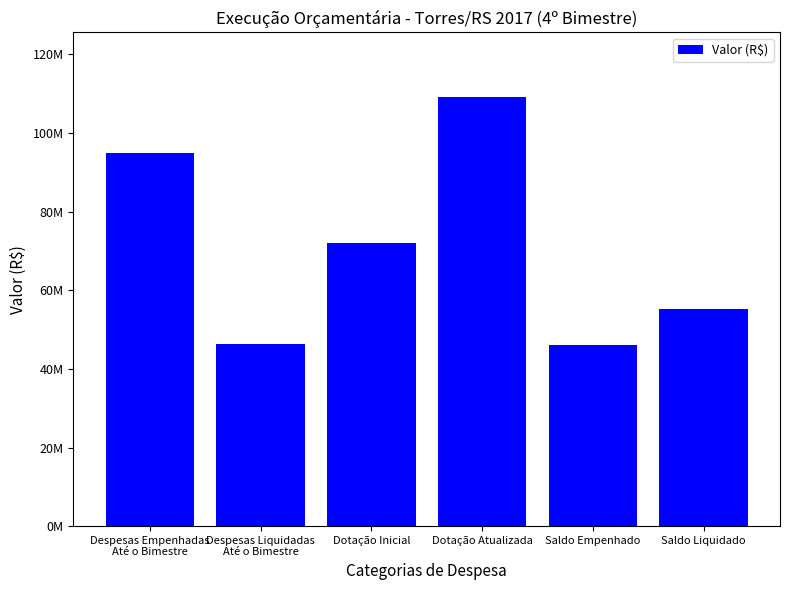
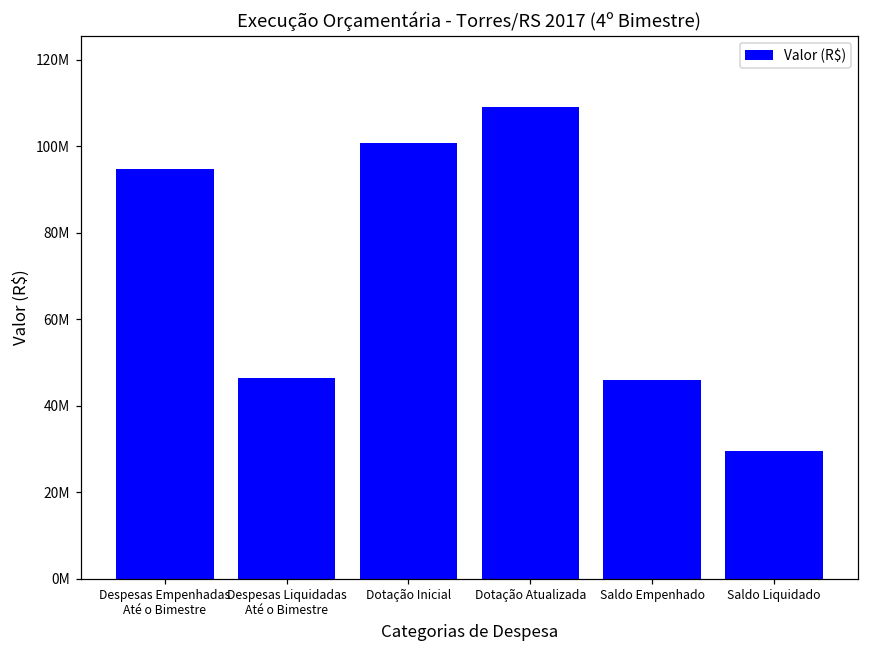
Dotação Inicial: 72000000 -> 101000000
Saldo Liquidado: 55000000 -> 29000000
